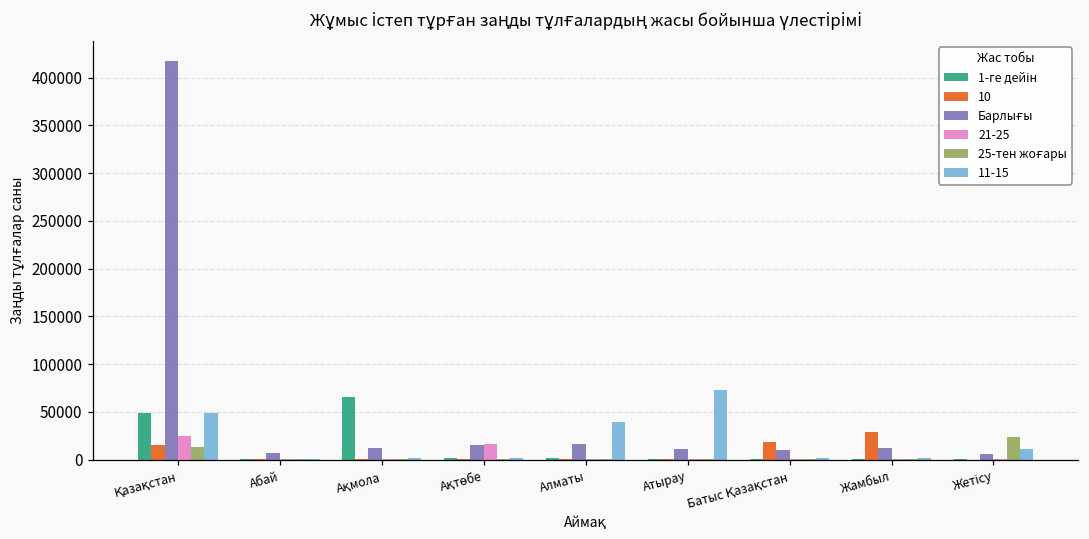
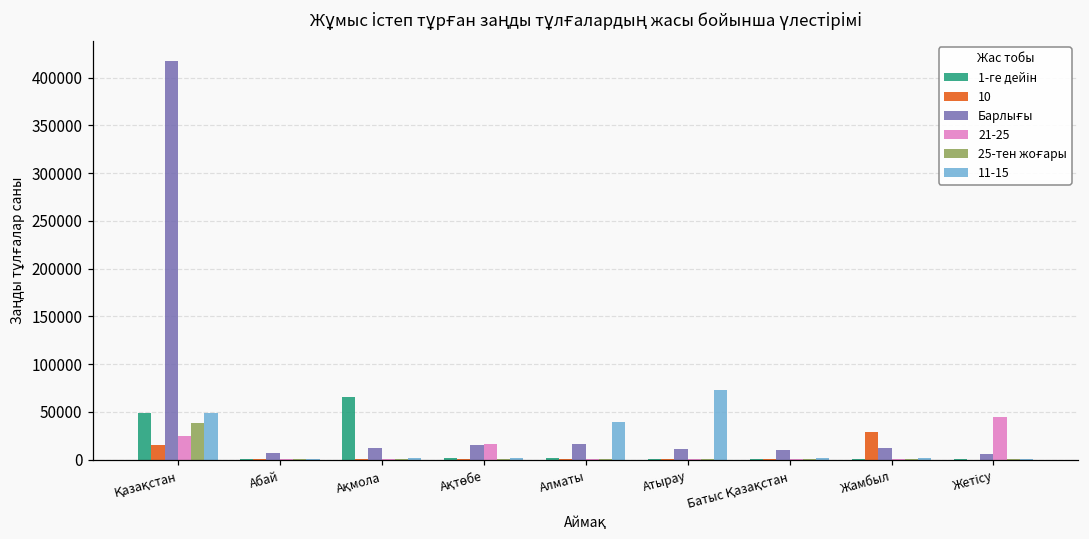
25-тен жоғары, Қазақстан: 10000 -> 40000
10, Батыс Қазақстан: 20000 -> 0
21-25, Жетісу: 0 -> 40000
25-тен жоғары, Жетісу: 20000 -> 0
11-15, Жетісу: 10000 -> 0
